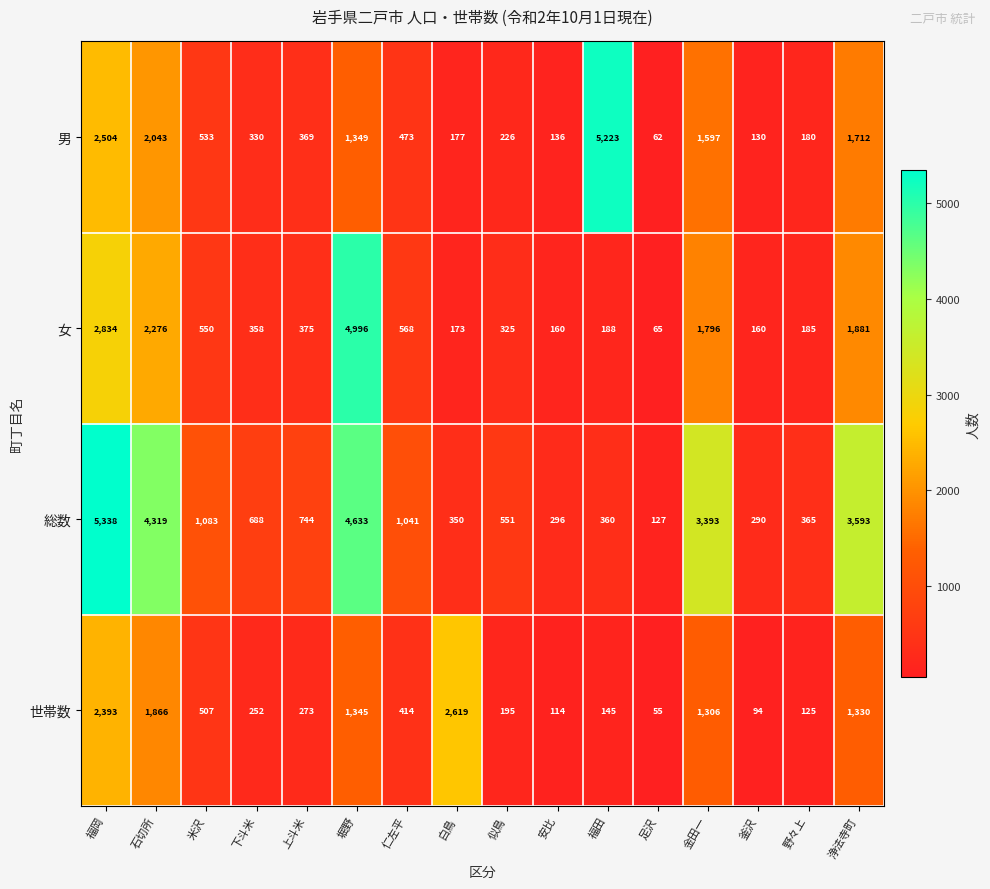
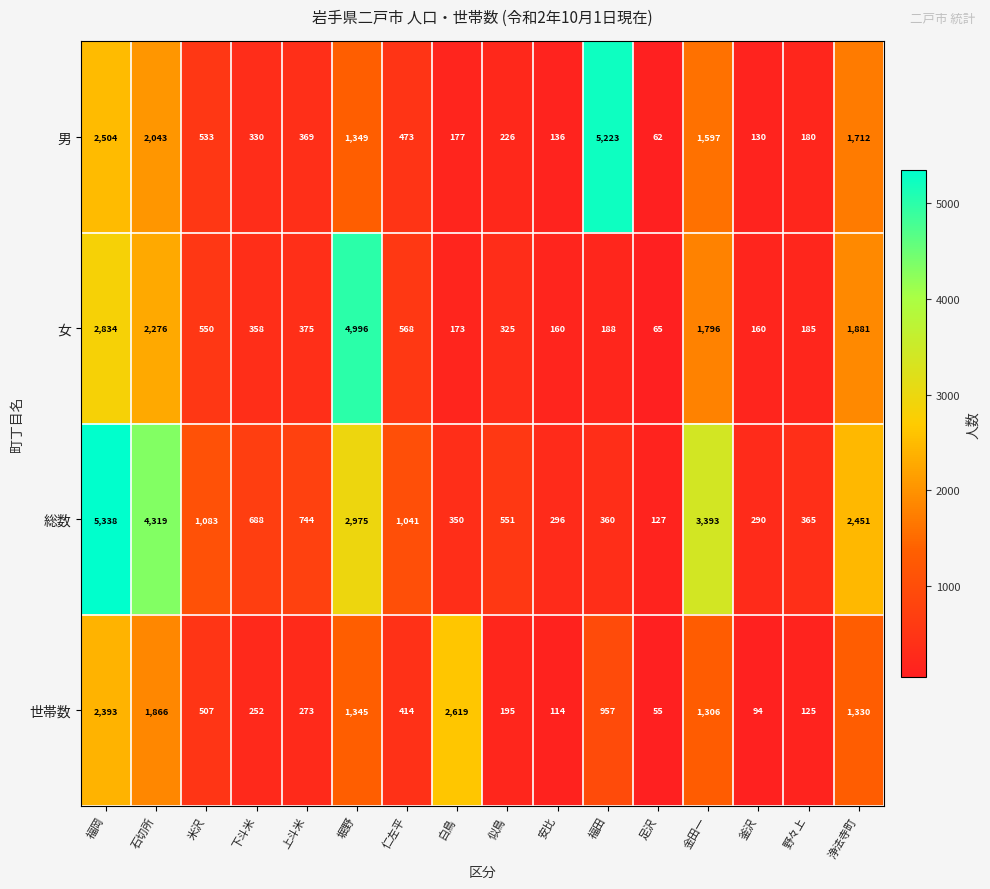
総数, 堀野: 4,633 -> 2,975
総数, 浄法寺町: 3,593 -> 2,451
世帯数, 福田: 145 -> 957
